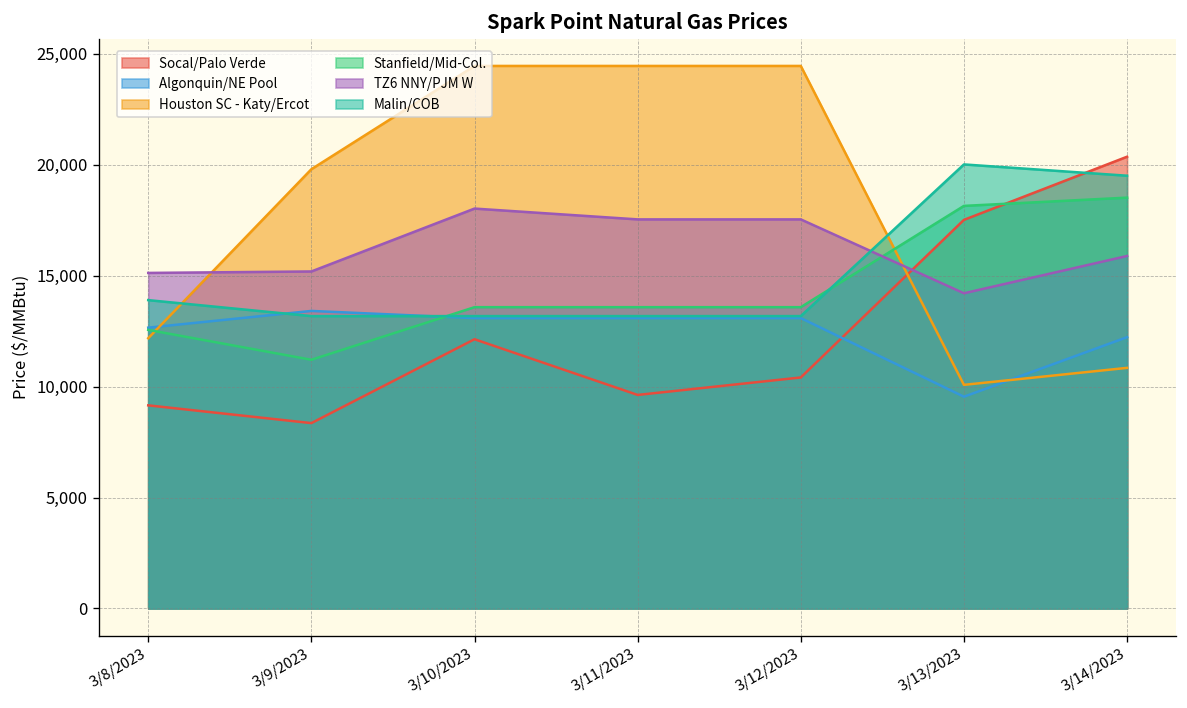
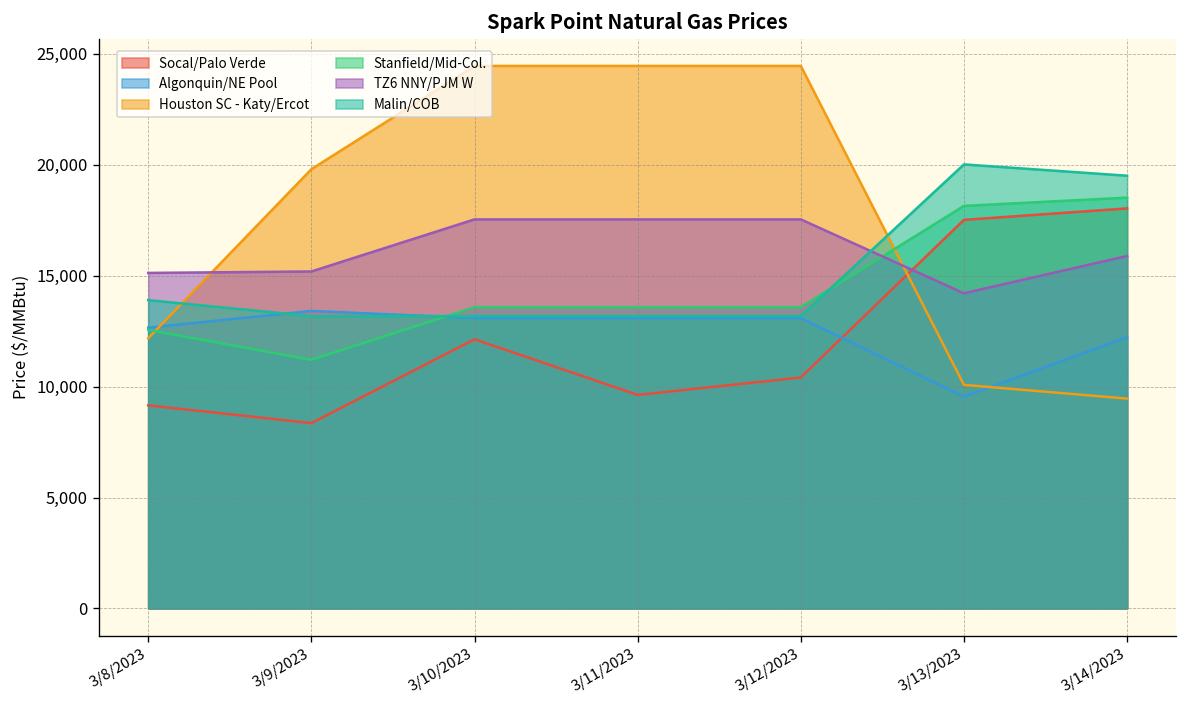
TZ6 NNY/PJM W, 3/10/2023: 18,000 -> 17,500
Socal/Palo Verde, 3/14/2023: 20,400 -> 18,000
Houston SC - Katy/Ercot, 3/14/2023: 10,800 -> 9,500
